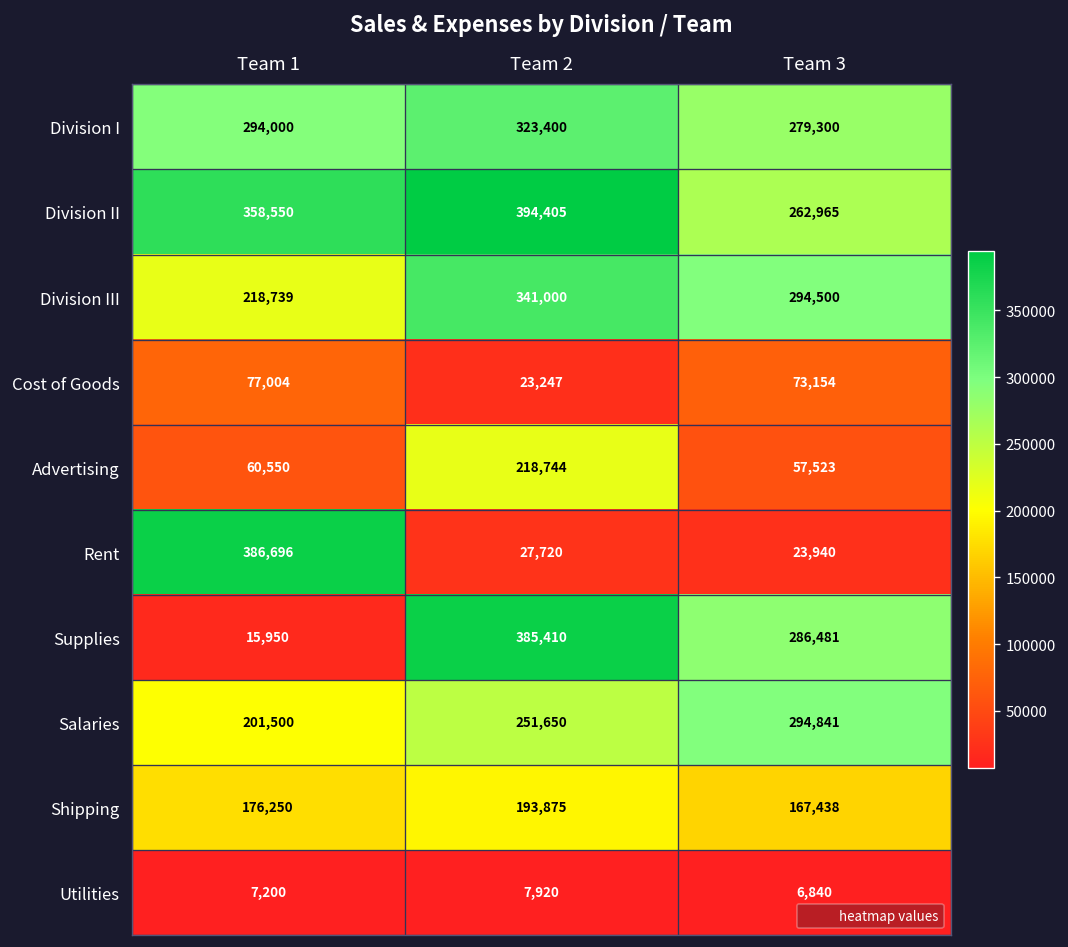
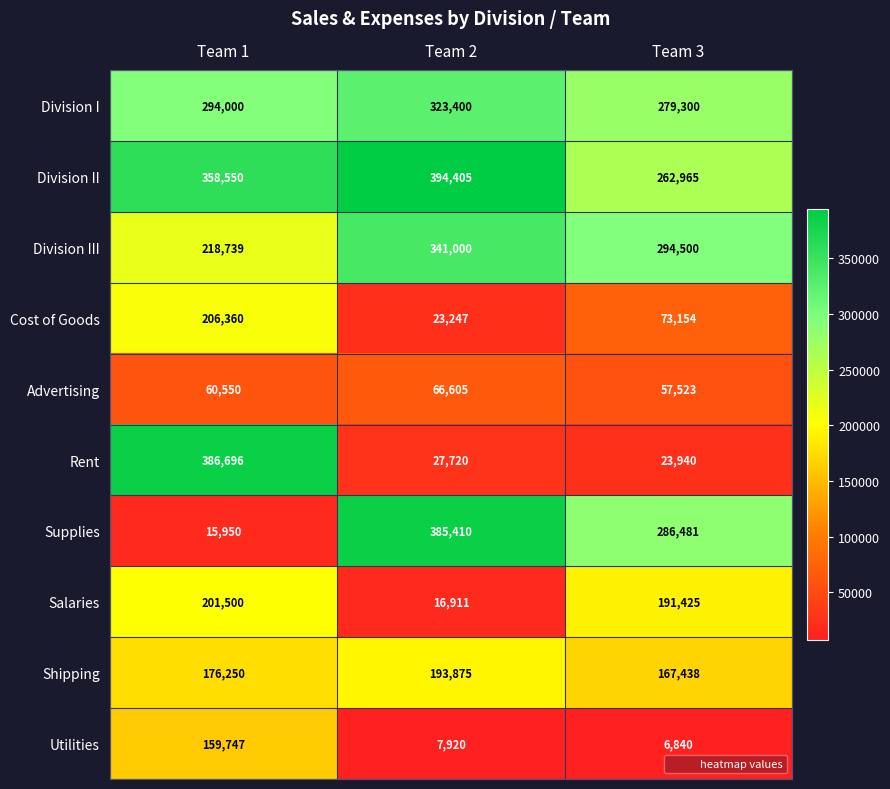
Cost of Goods, Team 1: 77,004 -> 206,360
Advertising, Team 2: 218,744 -> 66,605
Salaries, Team 2: 251,650 -> 16,911
Salaries, Team 3: 294,841 -> 191,425
Utilities, Team 1: 7,200 -> 159,747
